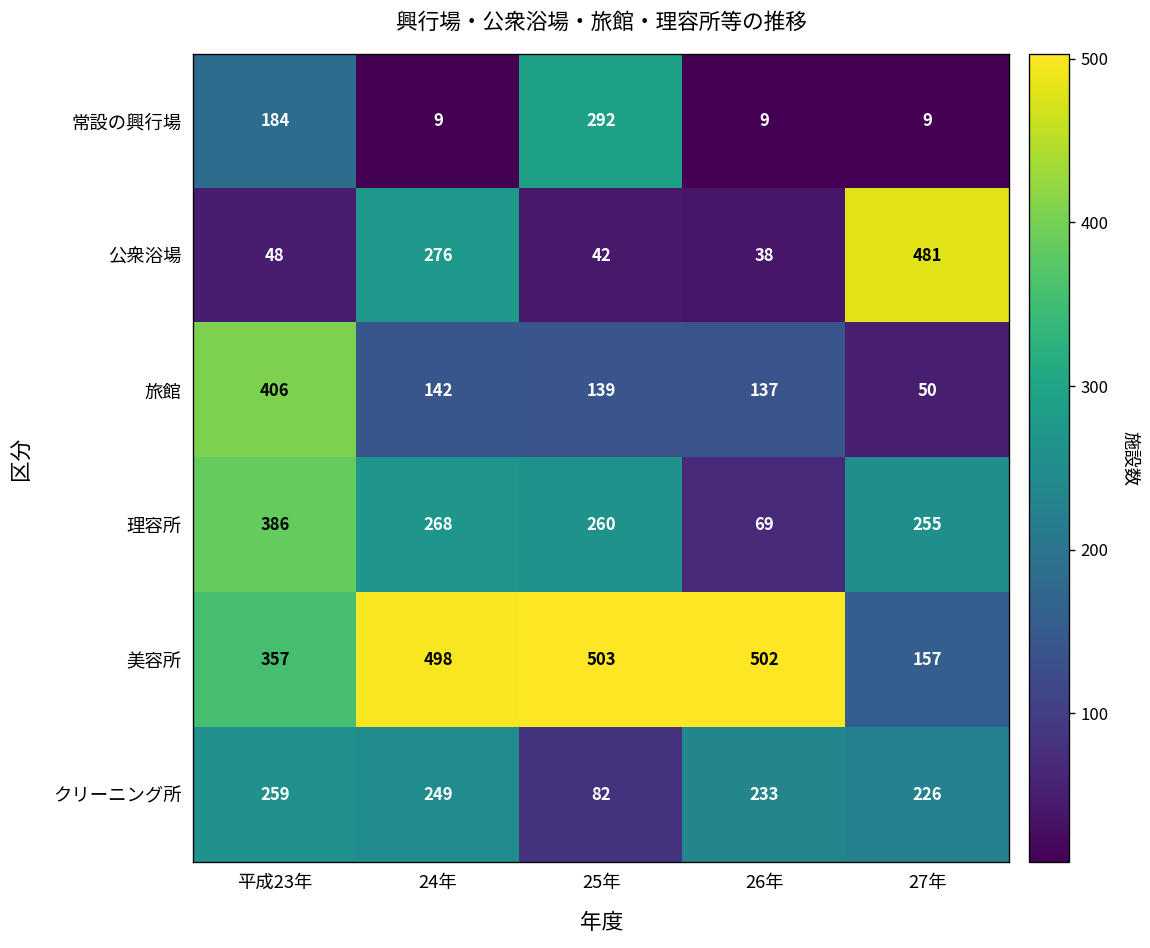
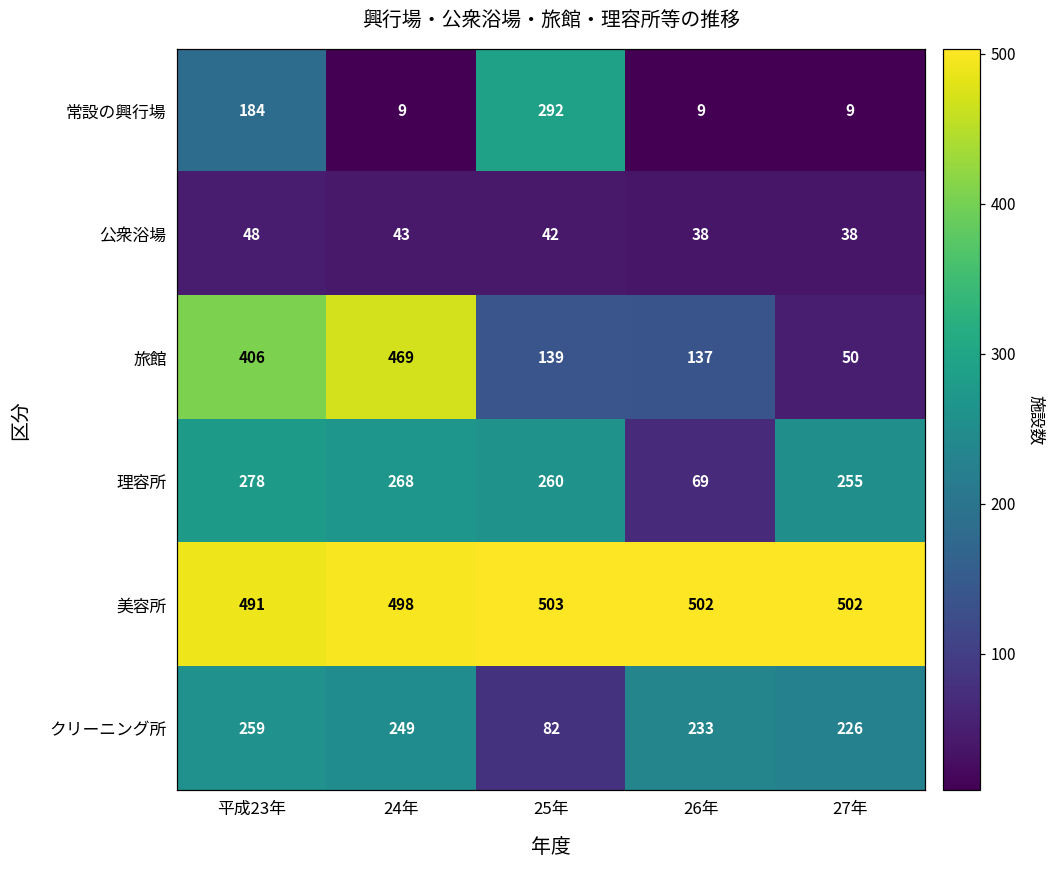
公衆浴場, 24年: 276 -> 43
公衆浴場, 27年: 481 -> 38
旅館, 24年: 142 -> 469
理容所, 平成23年: 386 -> 278
美容所, 平成23年: 357 -> 491
美容所, 27年: 157 -> 502
